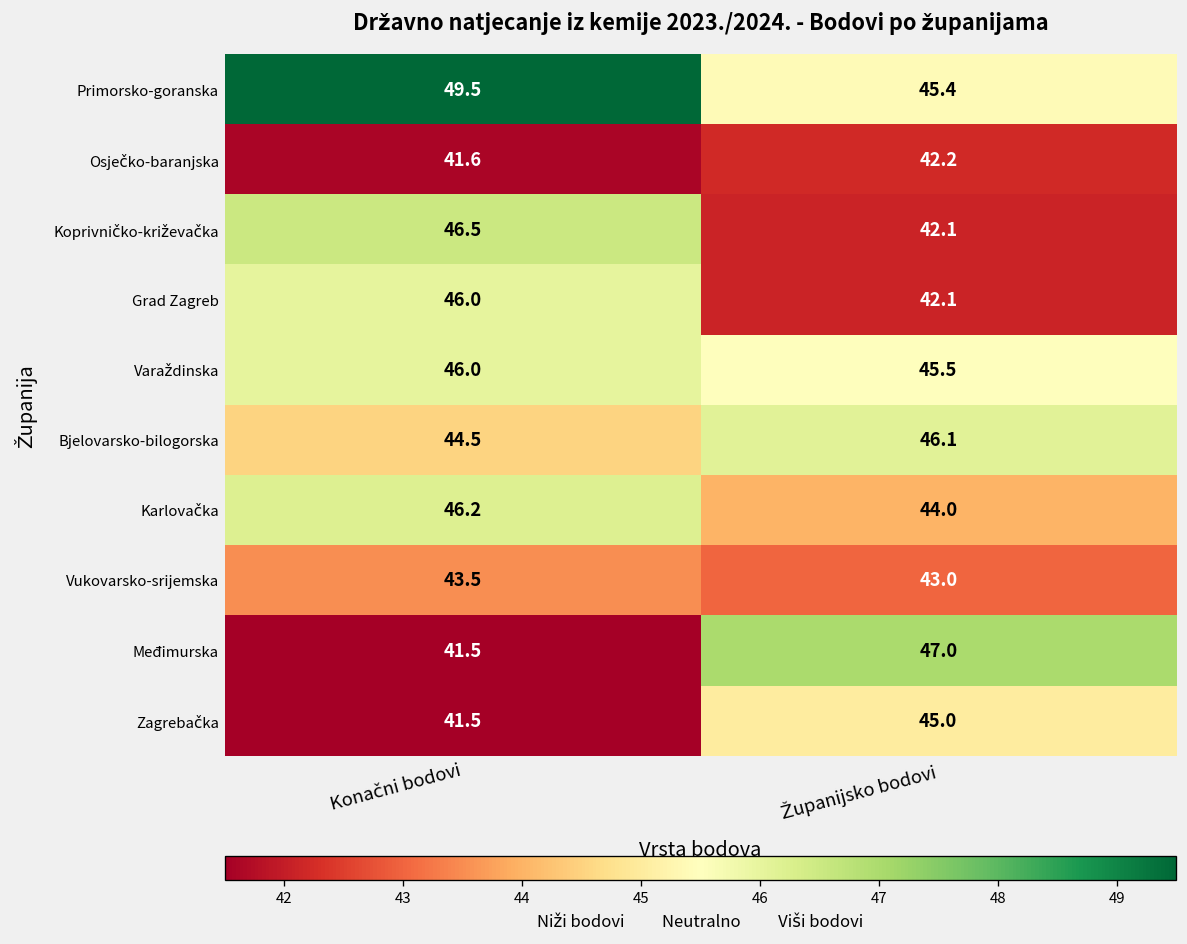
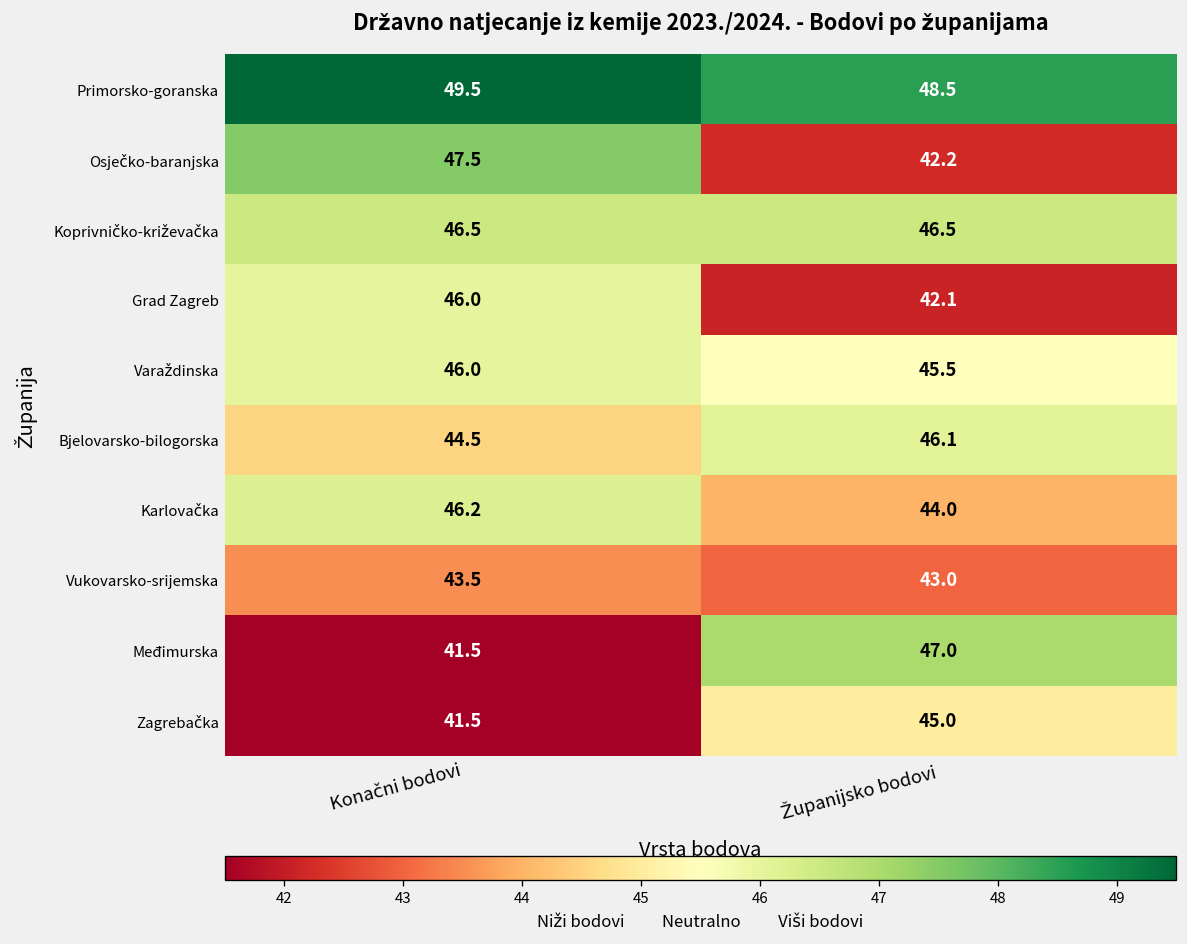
Primorsko-goranska, Županijsko bodovi: 45.4 -> 48.5
Osječko-baranjska, Konačni bodovi: 41.6 -> 47.5
Koprivničko-križevačka, Županijsko bodovi: 42.1 -> 46.5
